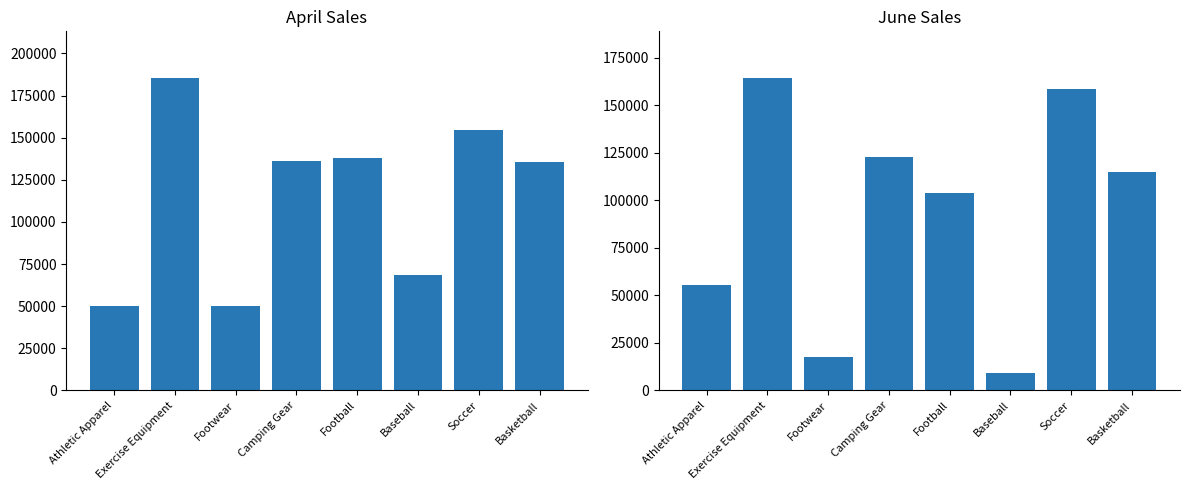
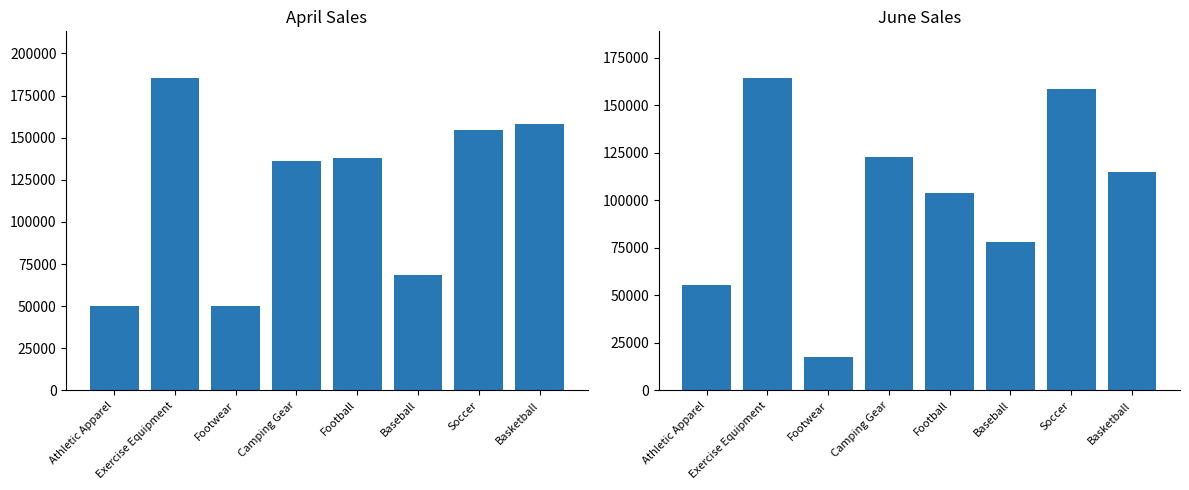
April Sales, Basketball: 135000 -> 158000
June Sales, Baseball: 9000 -> 78000
